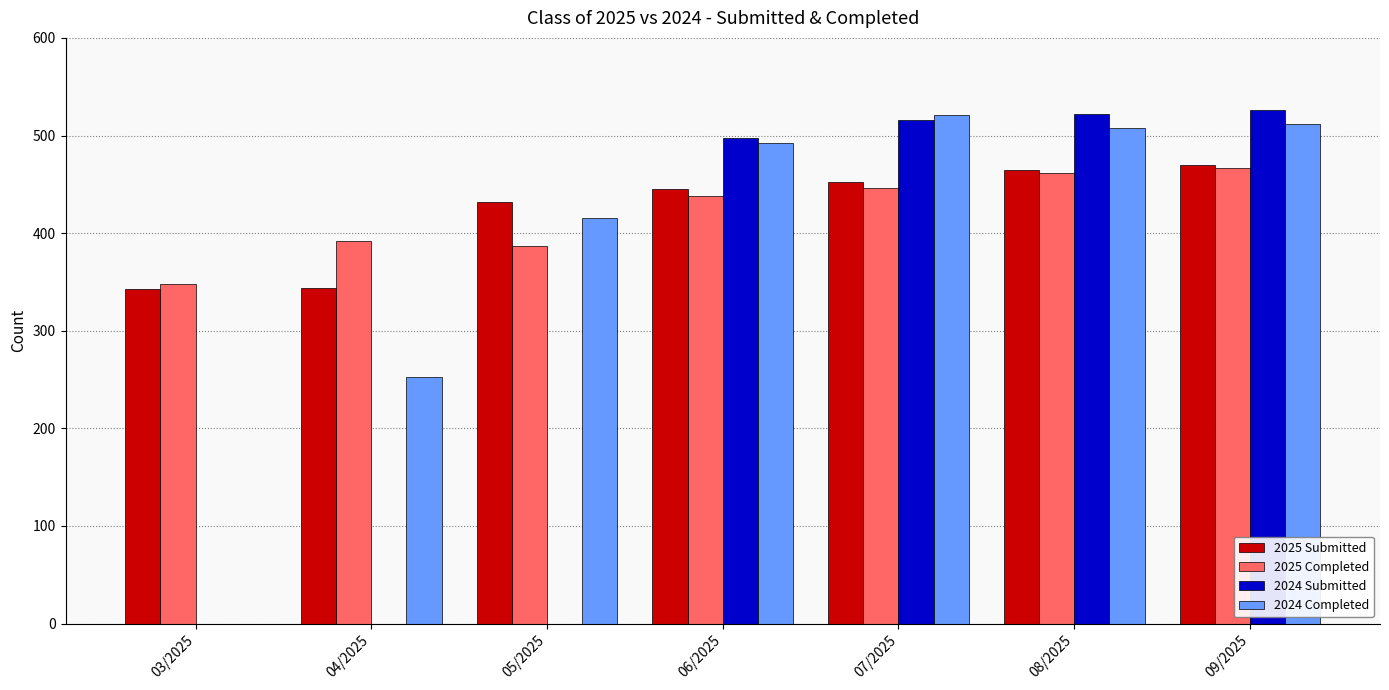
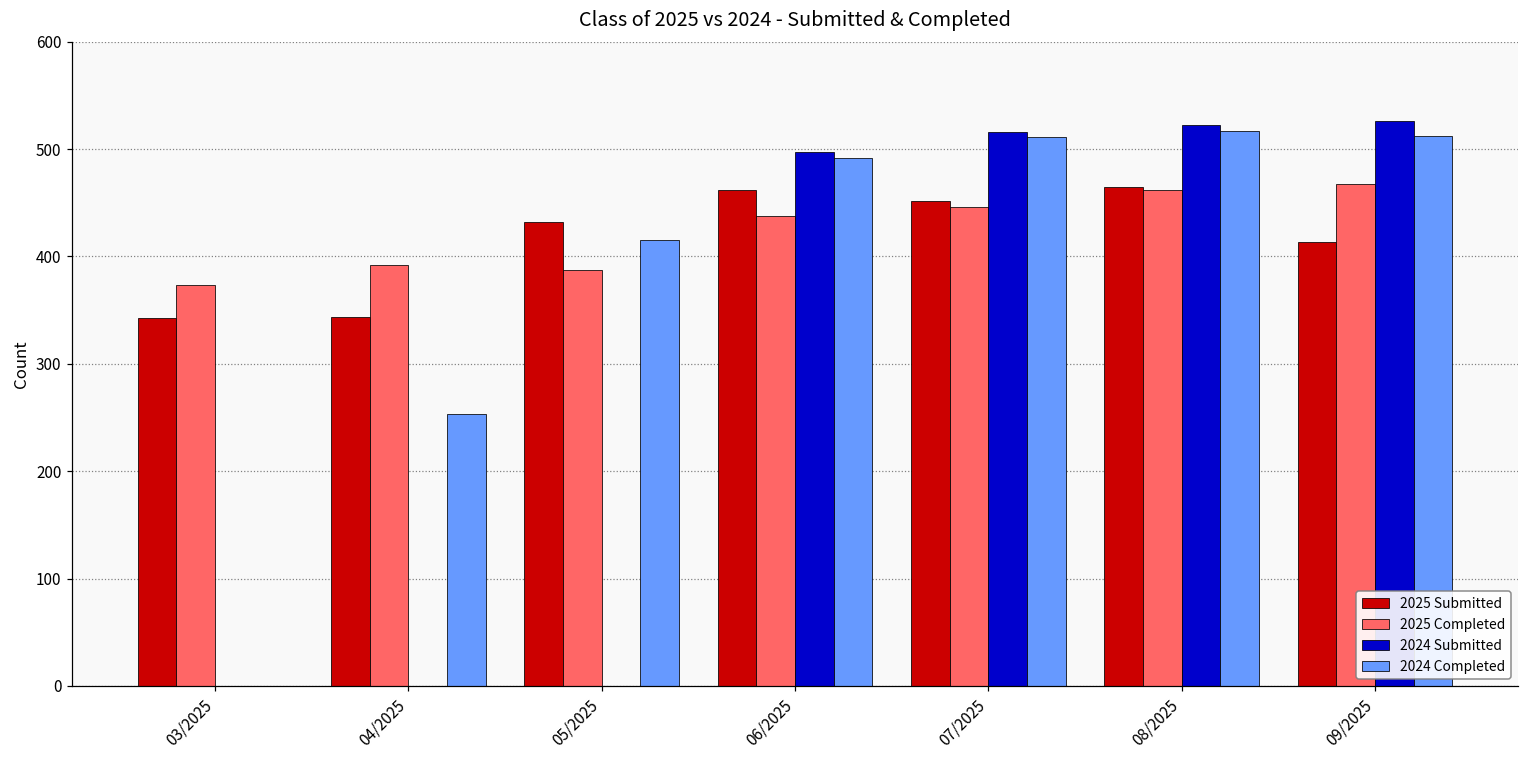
2025 Completed, 03/2025: 350 -> 370
2025 Submitted, 06/2025: 450 -> 460
2024 Completed, 07/2025: 520 -> 510
2024 Completed, 08/2025: 510 -> 520
2025 Submitted, 09/2025: 470 -> 410
